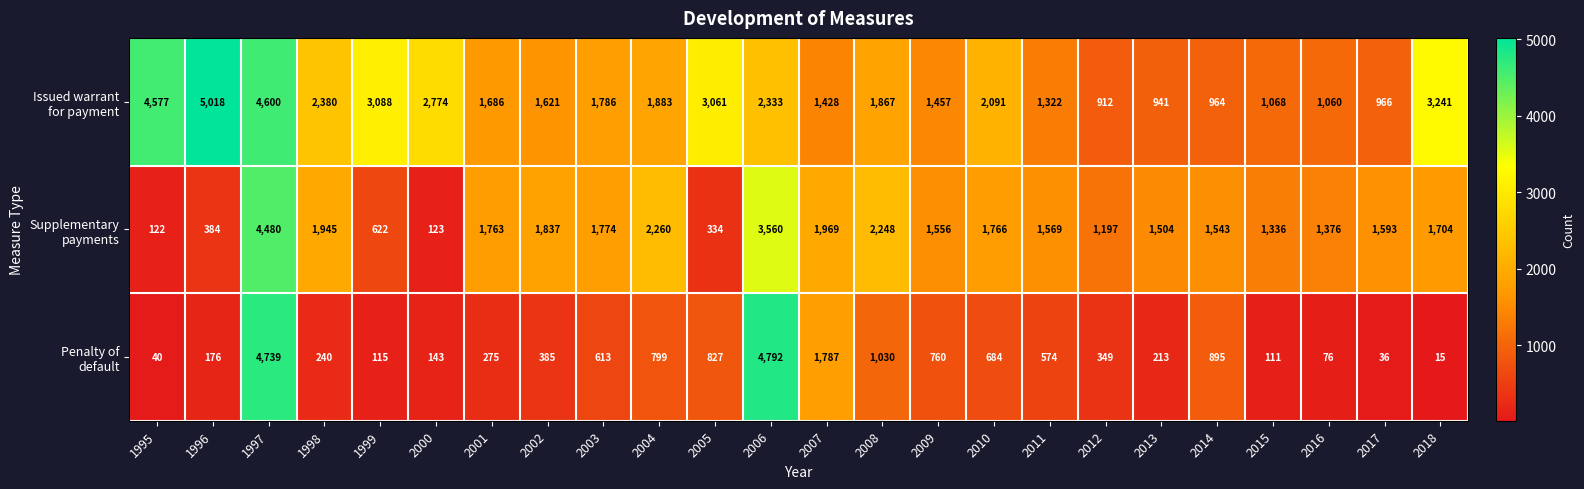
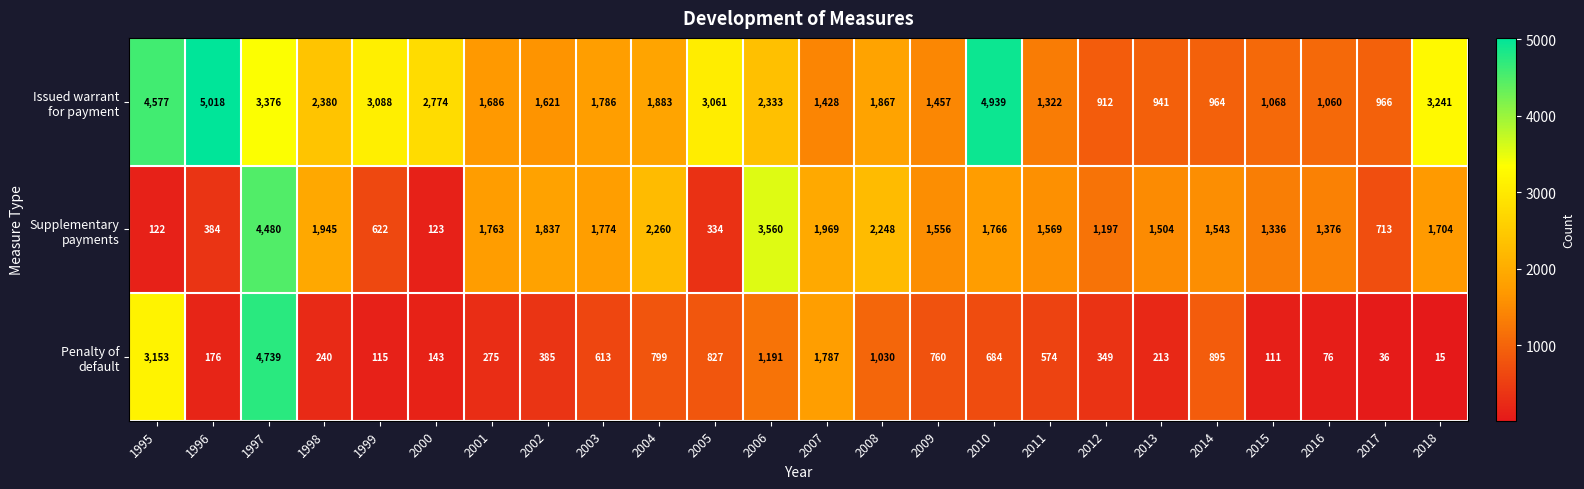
Issued warrant for payment, 1997: 4,600 -> 3,376
Issued warrant for payment, 2010: 2,091 -> 4,939
Supplementary payments, 2017: 1,593 -> 713
Penalty of default, 1995: 40 -> 3,153
Penalty of default, 2006: 4,792 -> 1,191
